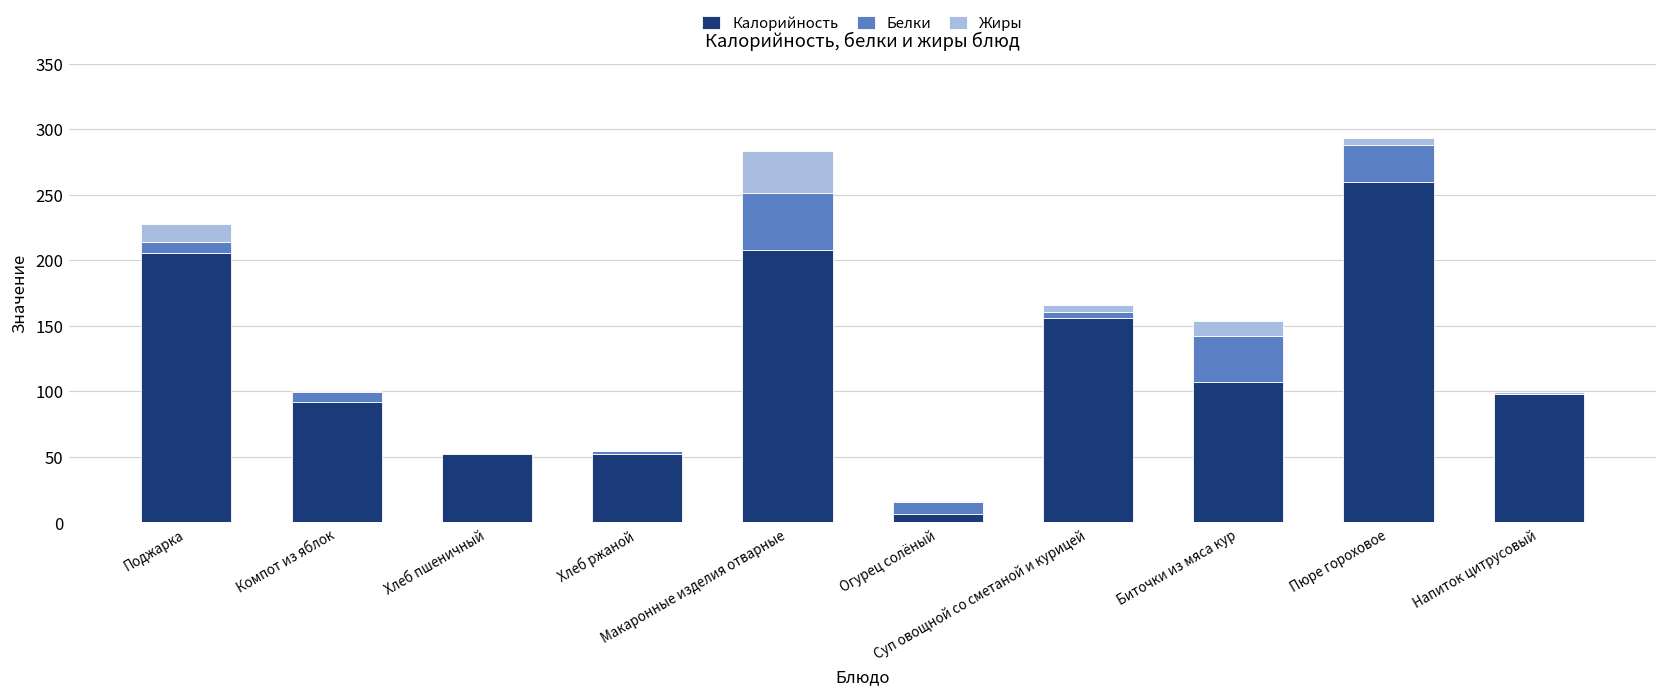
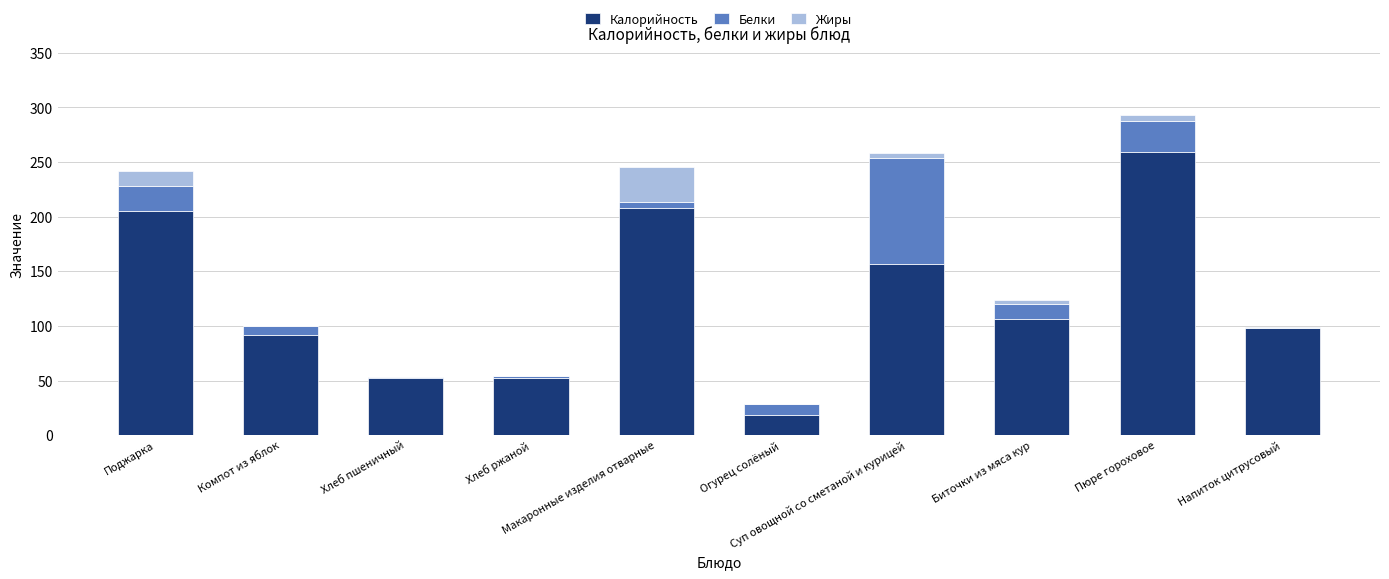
Белки, Поджарка: 9 -> 23
Белки, Макаронные изделия отварные: 43 -> 6
Калорийность, Огурец солёный: 7 -> 19
Белки, Суп овощной со сметаной и курицей: 4 -> 97
Белки, Биточки из мяса кур: 36 -> 13
Жиры, Биточки из мяса кур: 11 -> 4
